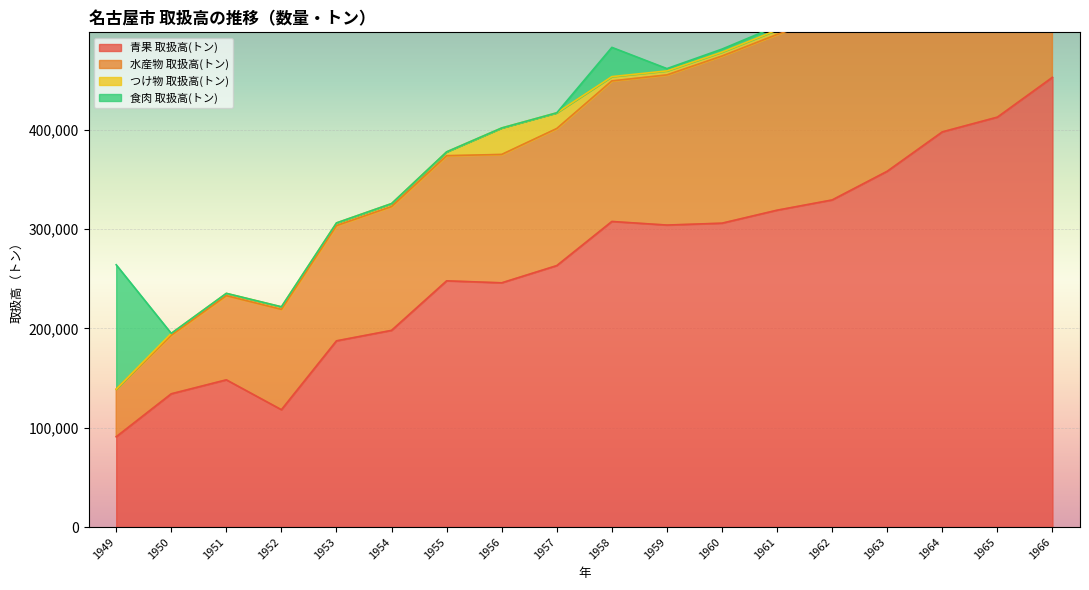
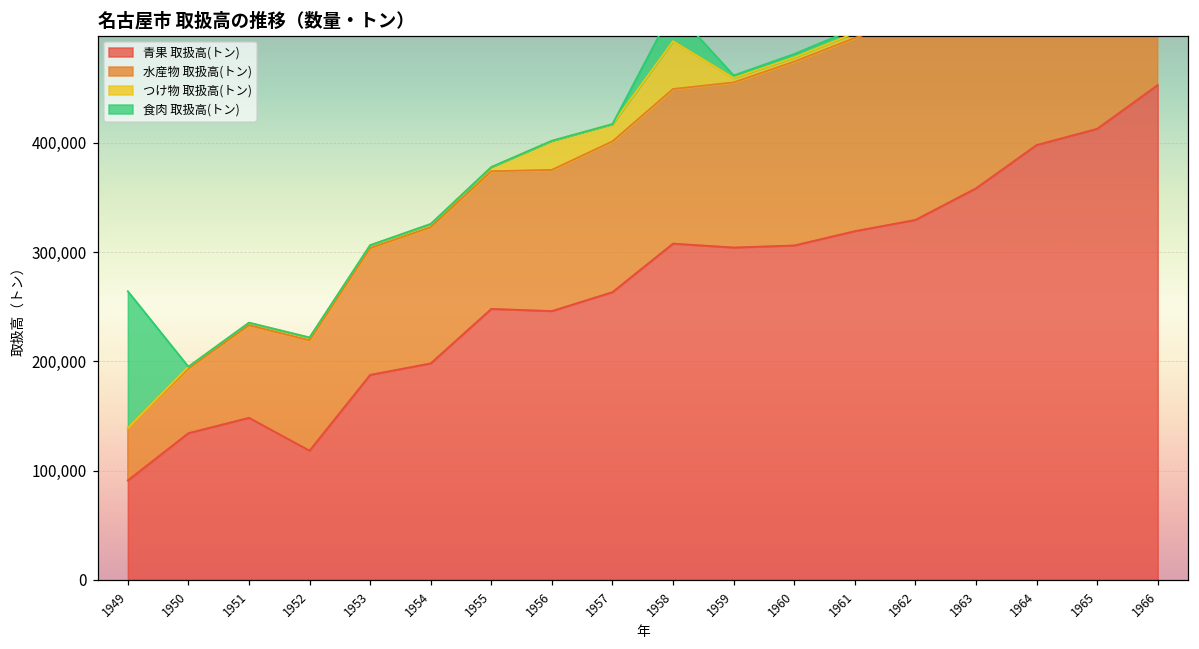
つけ物 取扱高(トン), 1958: 0 -> 40,000
